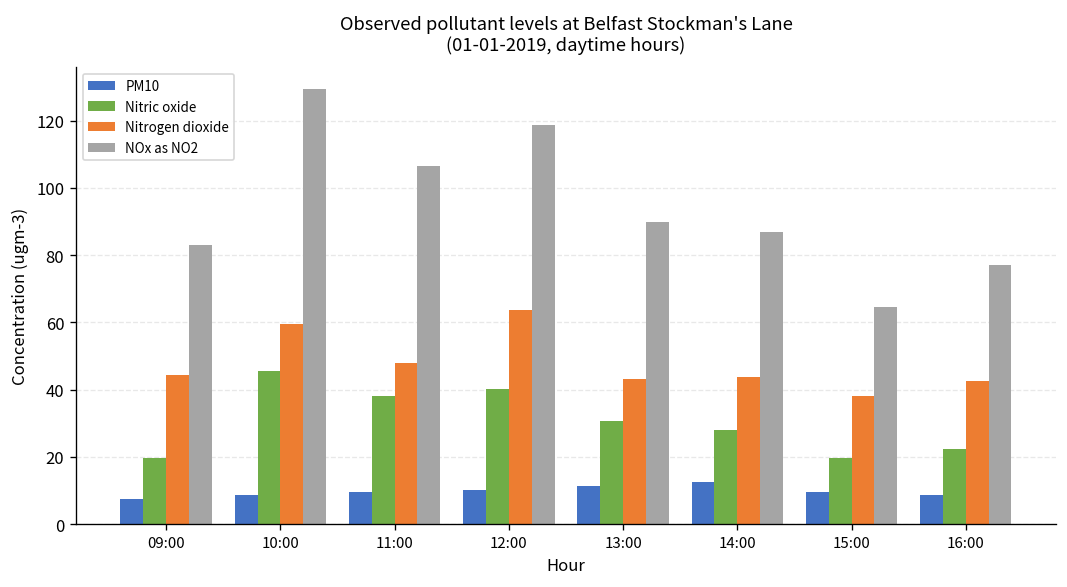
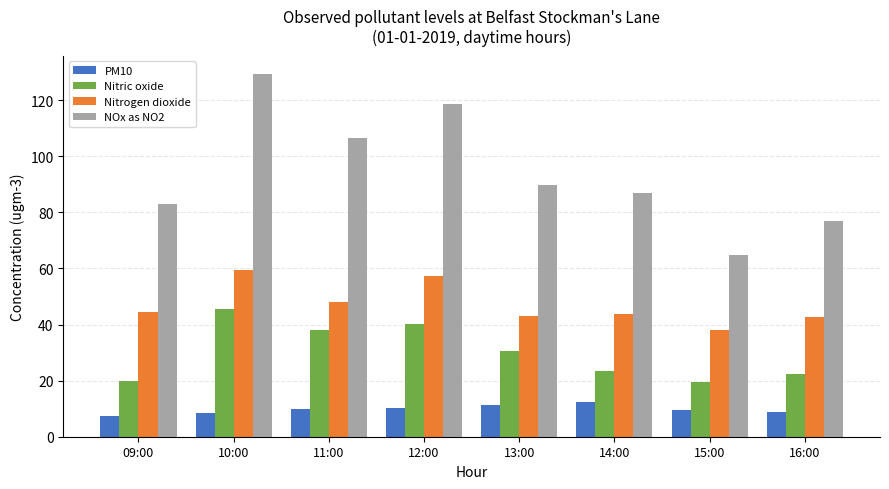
Nitrogen dioxide, 12:00: 64 -> 57
Nitric oxide, 14:00: 28 -> 23
